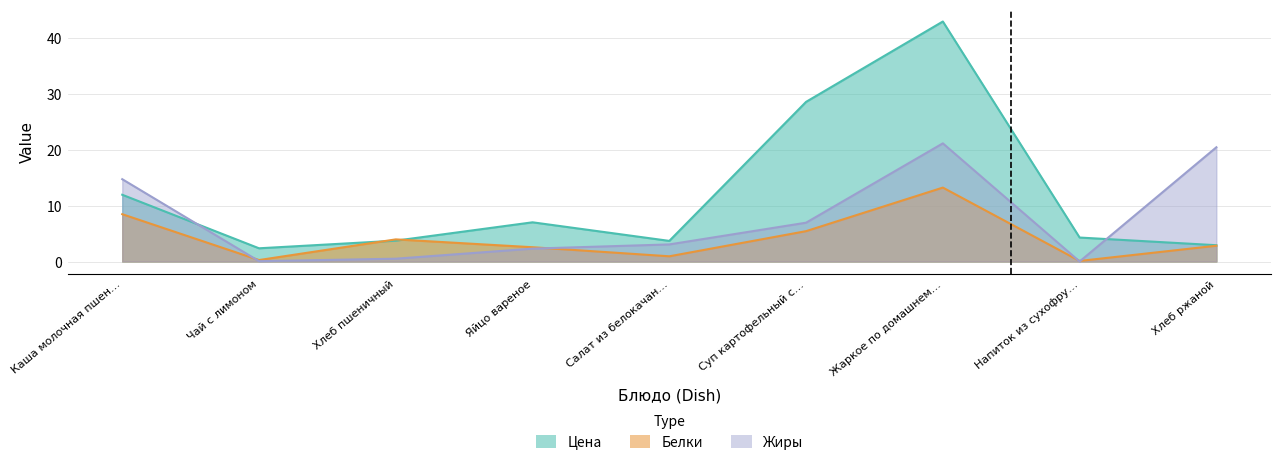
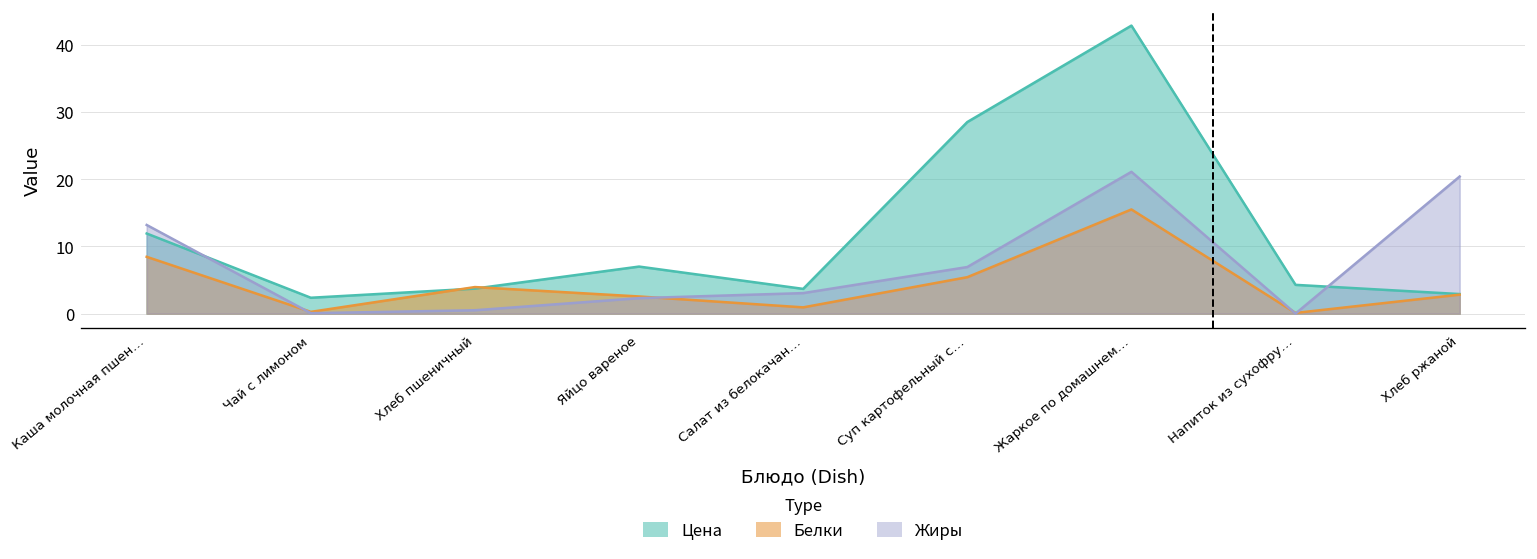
Жиры, Каша молочная пшен…: 15 -> 13
Белки, Жаркое по домашнем…: 13 -> 16
